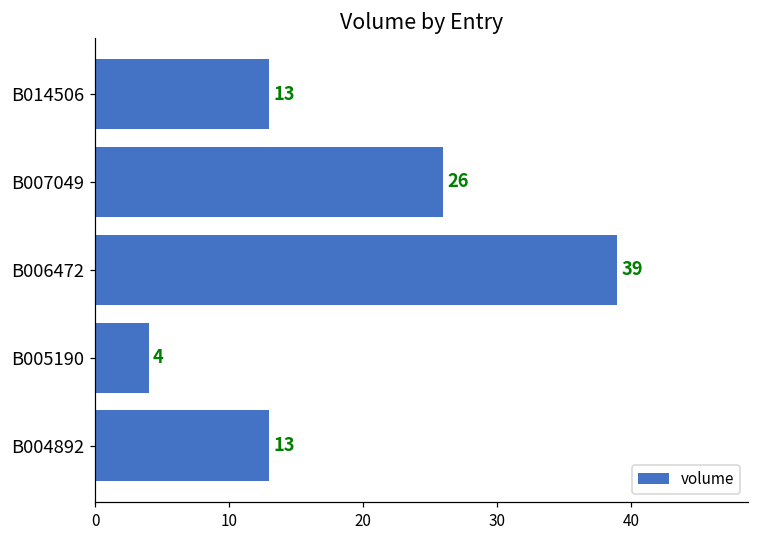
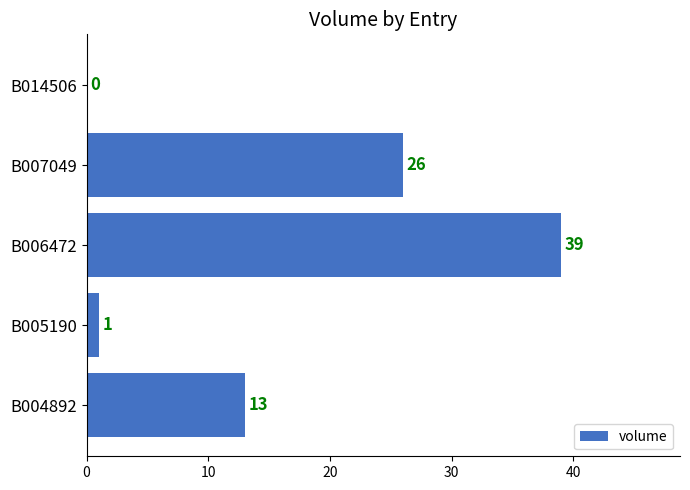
B014506: 13 -> 0
B005190: 4 -> 1
